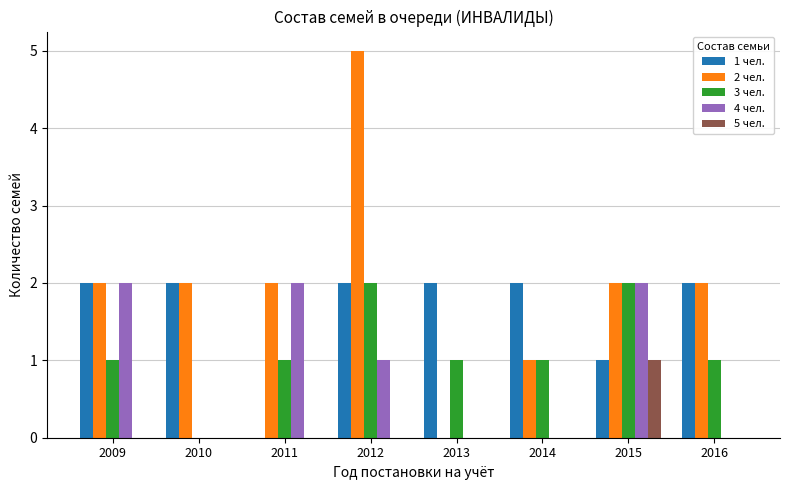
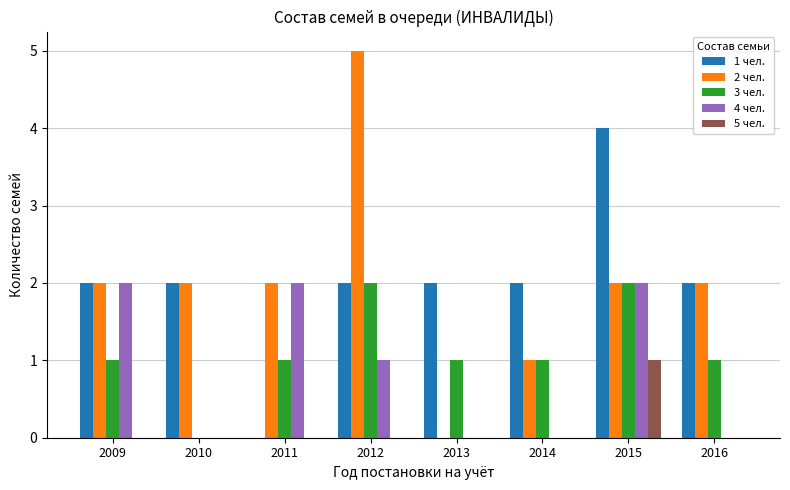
1 чел., 2015: 1 -> 4
